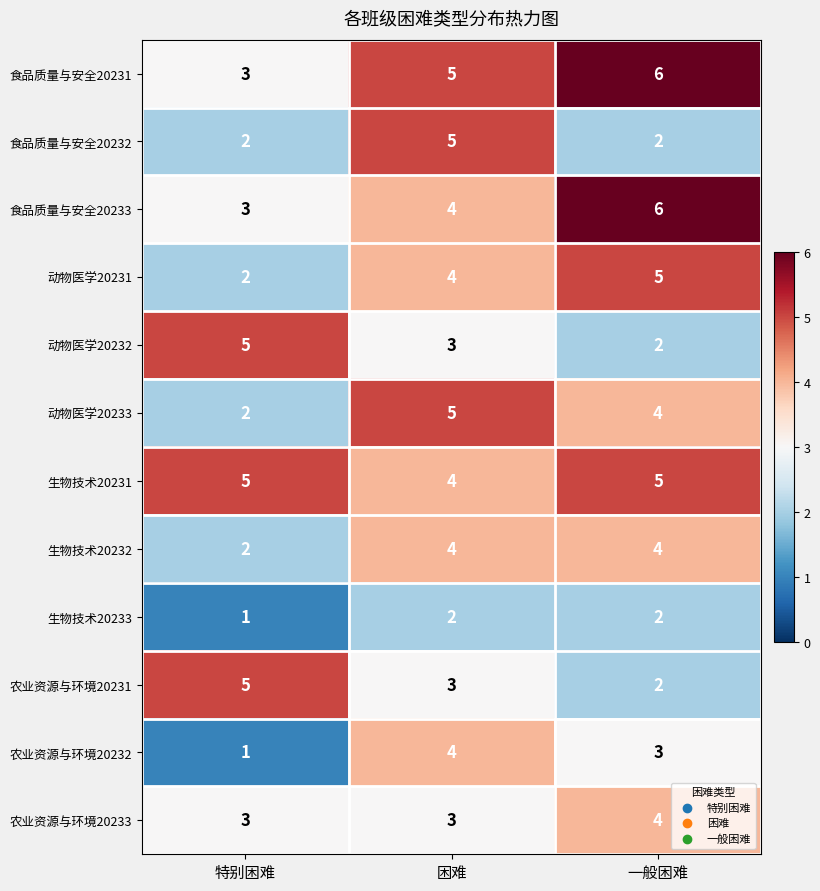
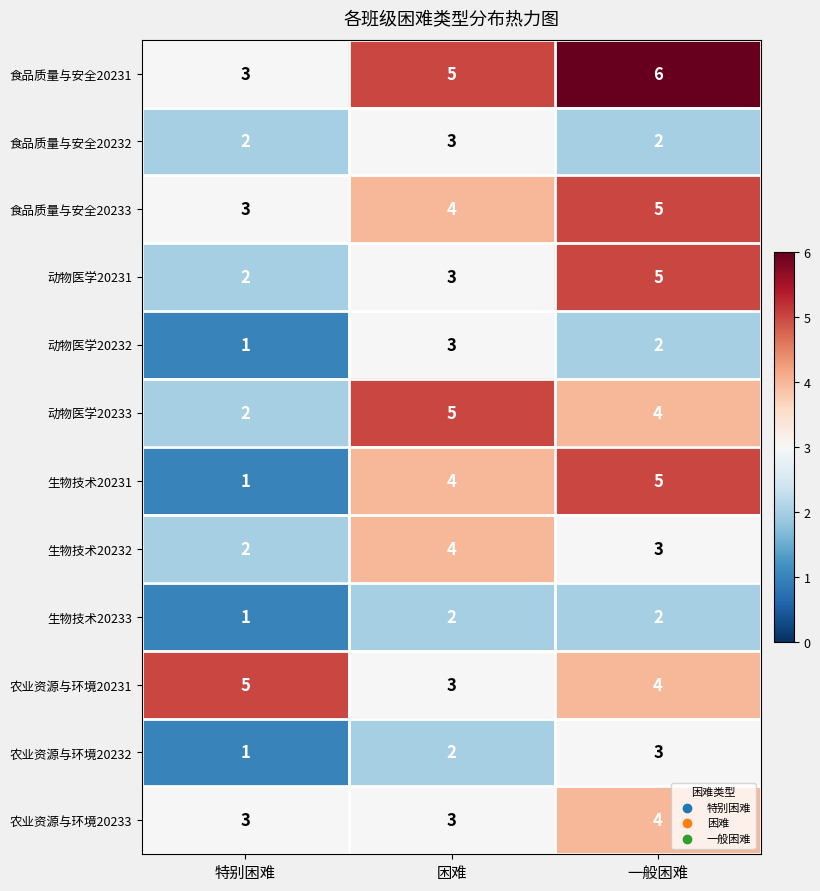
食品质量与安全20232, 困难: 5 -> 3
食品质量与安全20233, 一般困难: 6 -> 5
动物医学20231, 困难: 4 -> 3
动物医学20232, 特别困难: 5 -> 1
生物技术20231, 特别困难: 5 -> 1
生物技术20232, 一般困难: 4 -> 3
农业资源与环境20231, 一般困难: 2 -> 4
农业资源与环境20232, 困难: 4 -> 2
